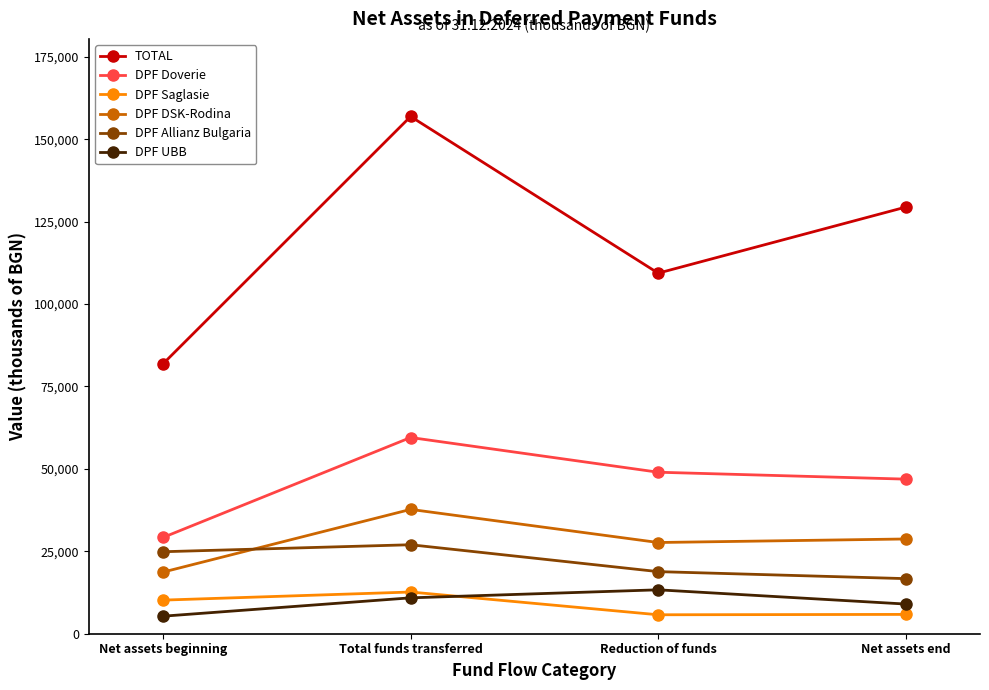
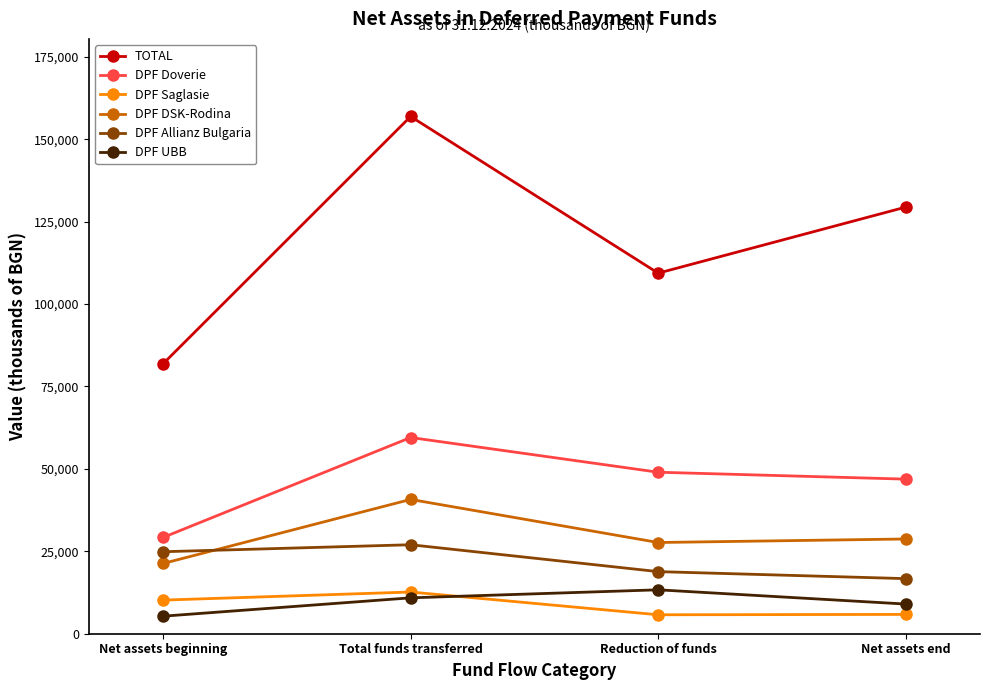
DPF DSK-Rodina, Net assets beginning: 19,000 -> 21,000
DPF DSK-Rodina, Total funds transferred: 38,000 -> 41,000
